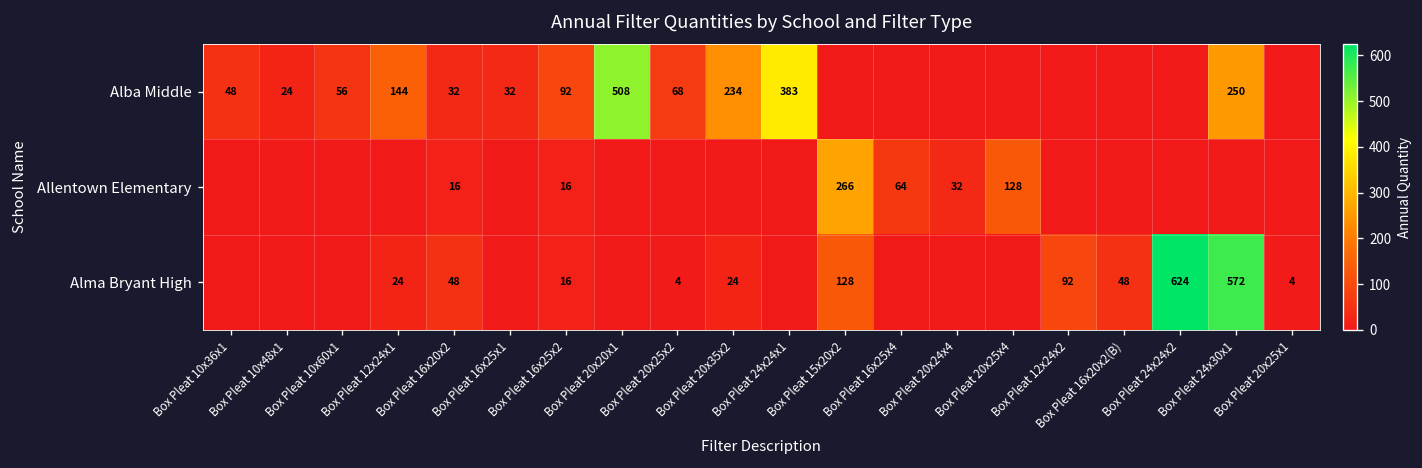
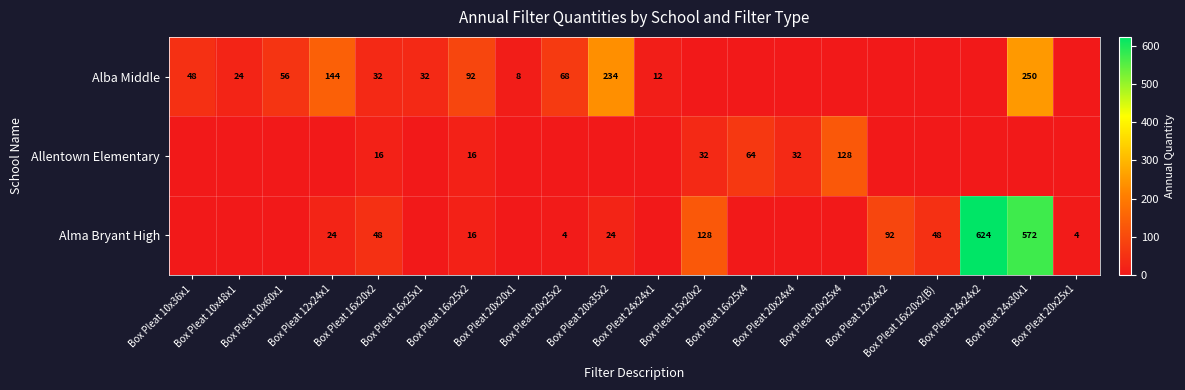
Alba Middle, Box Pleat 20x20x1: 508 -> 8
Alba Middle, Box Pleat 24x24x1: 383 -> 12
Allentown Elementary, Box Pleat 15x20x2: 266 -> 32
